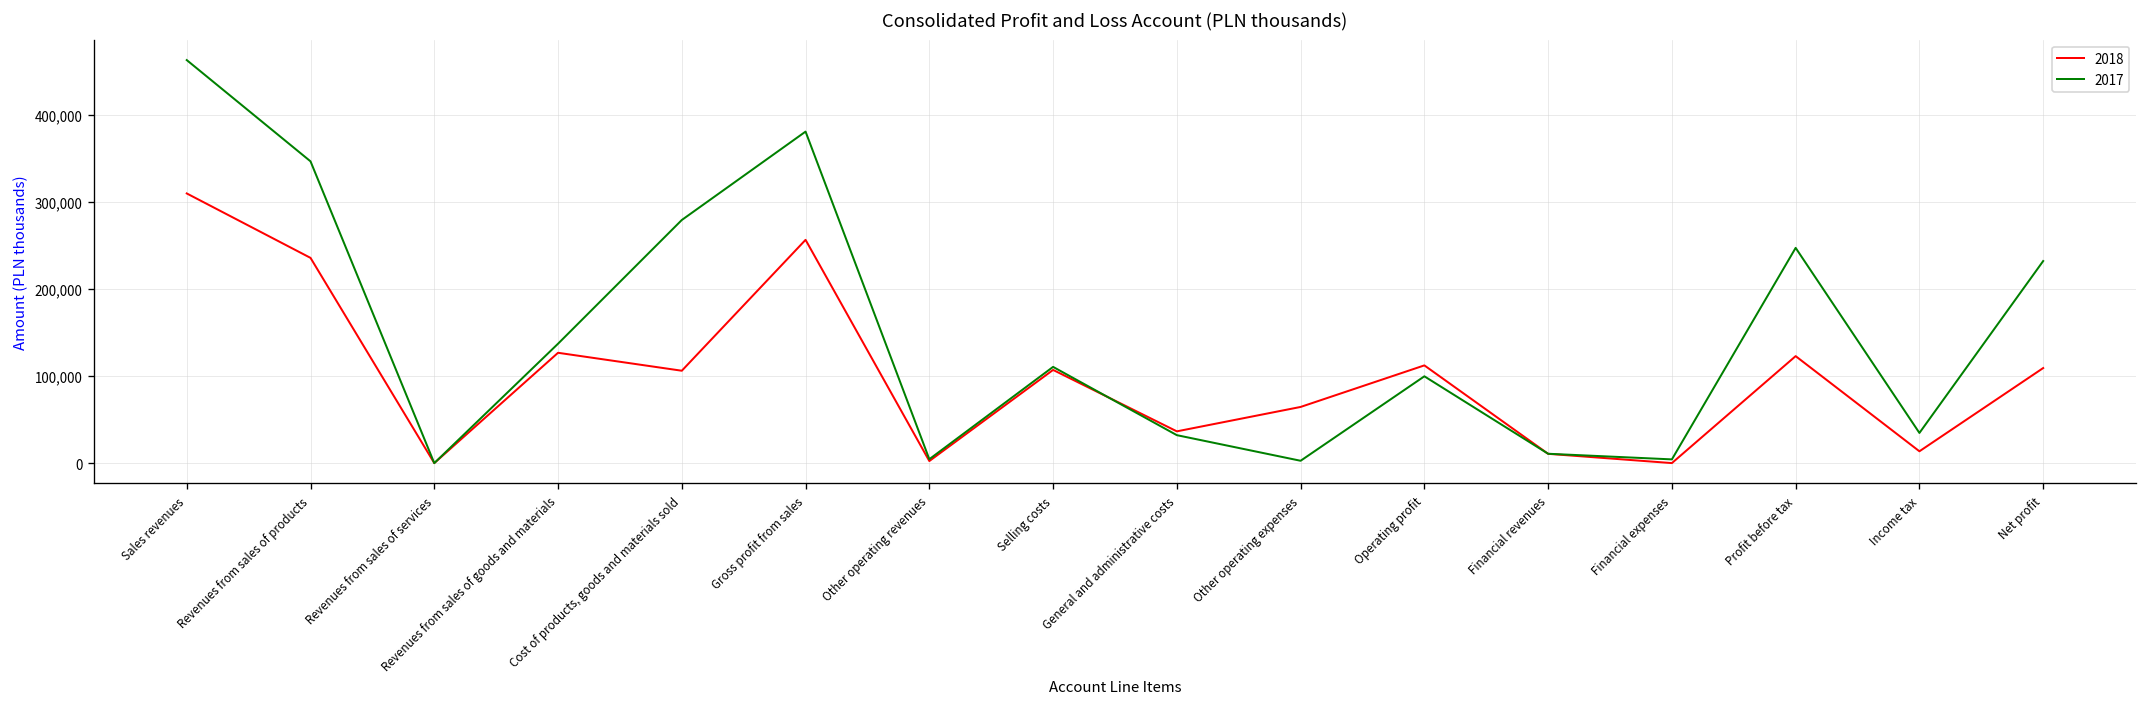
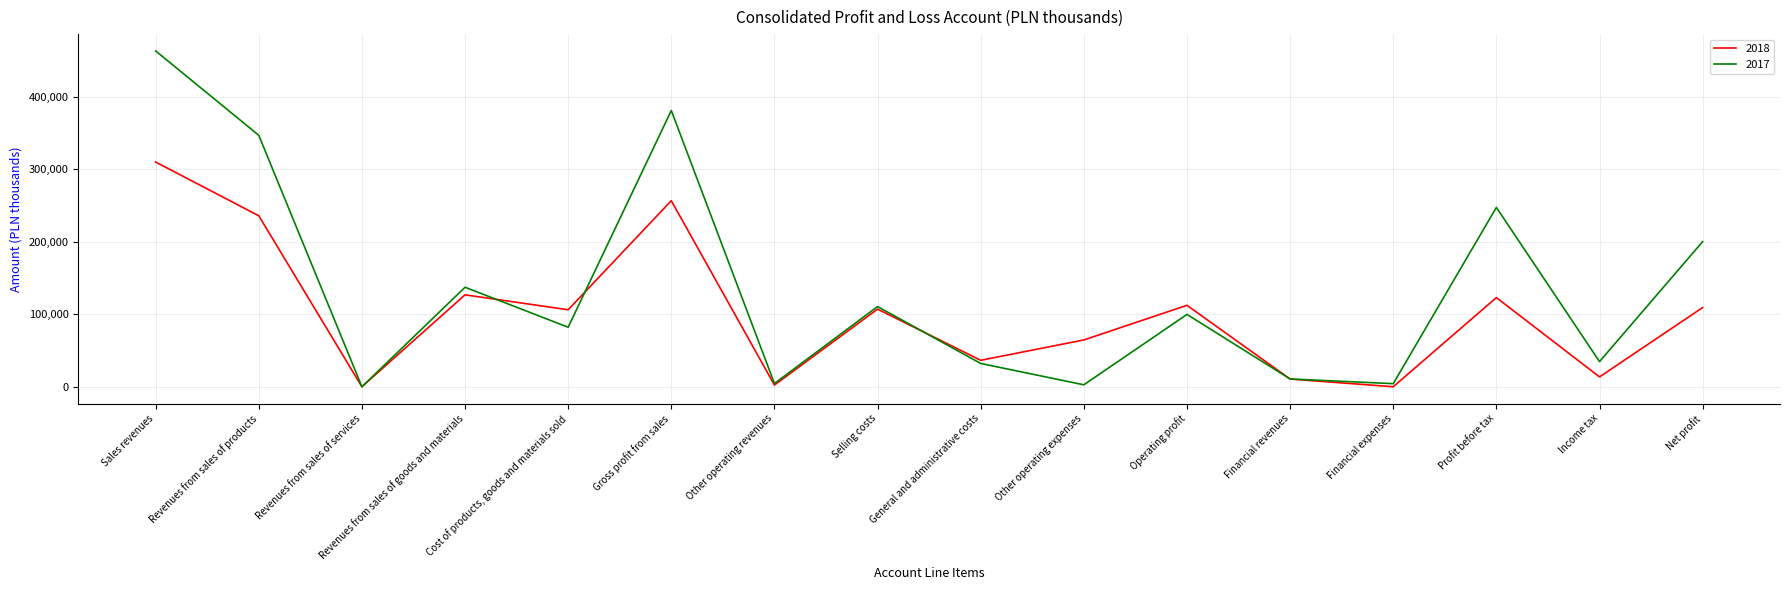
2017, Cost of products, goods and materials sold: 280,000 -> 80,000
2017, Net profit: 230,000 -> 200,000
